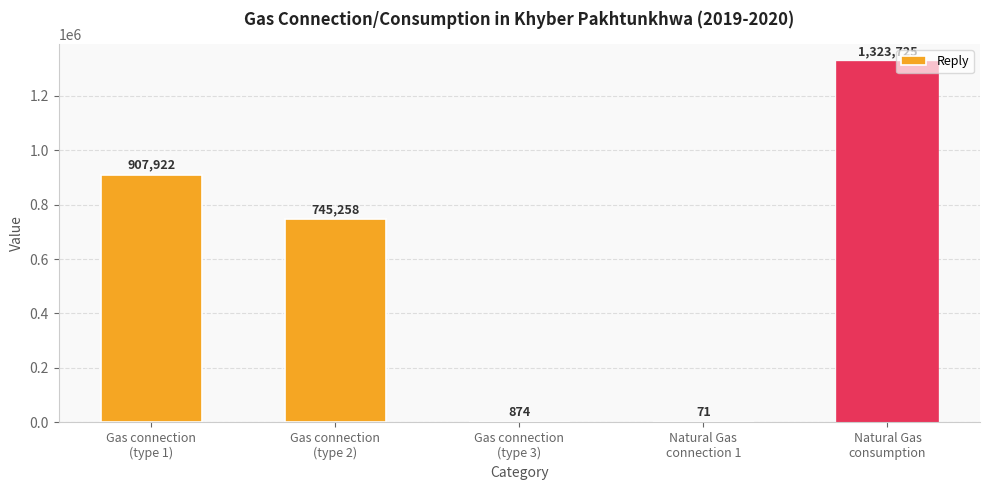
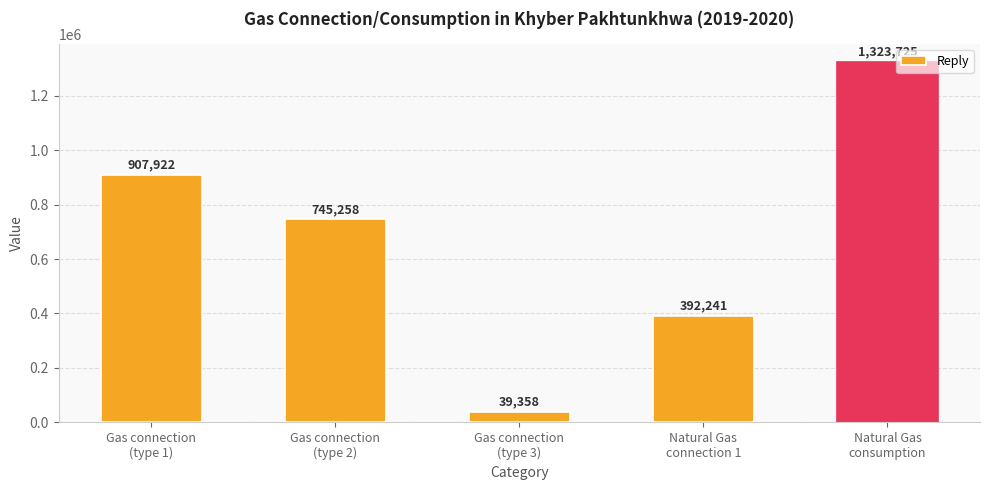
Gas connection (type 3): 874 -> 39,358
Natural Gas connection 1: 71 -> 392,241
